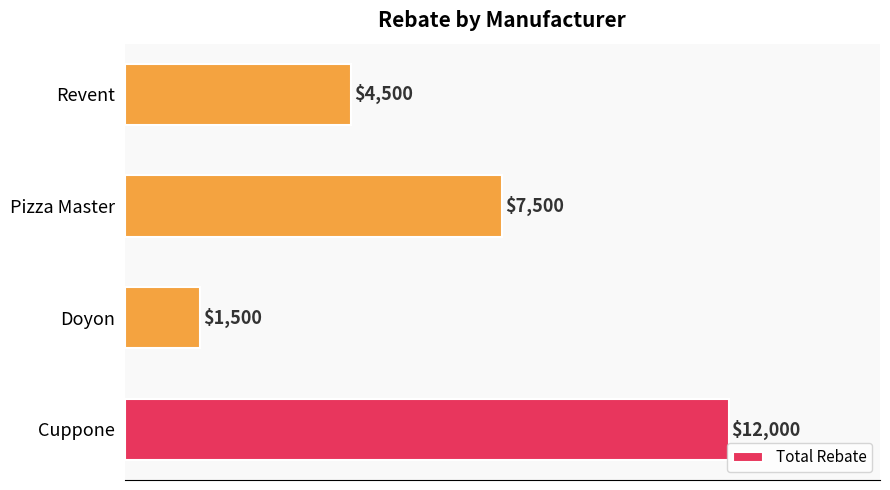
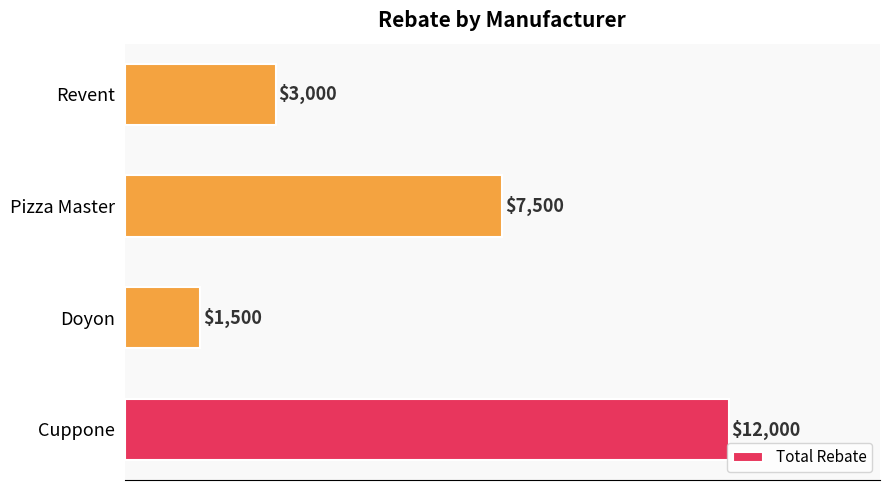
Revent: $4,500 -> $3,000
